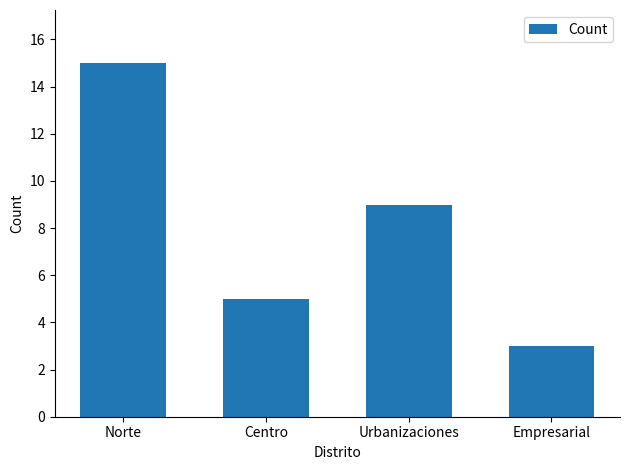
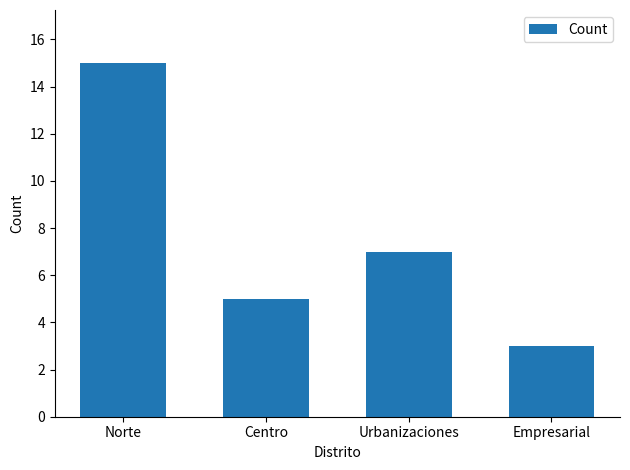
Urbanizaciones: 9 -> 7
